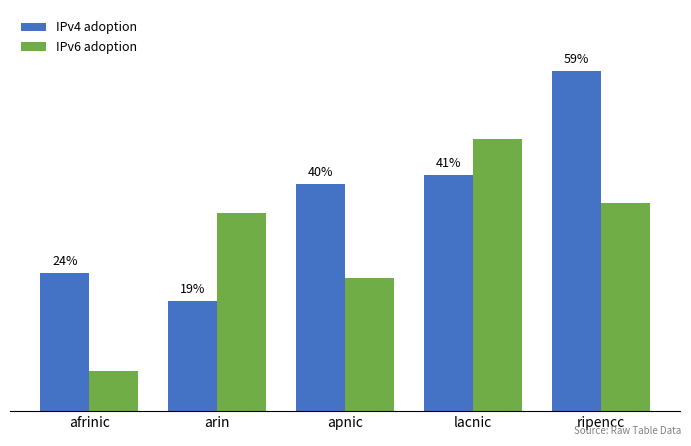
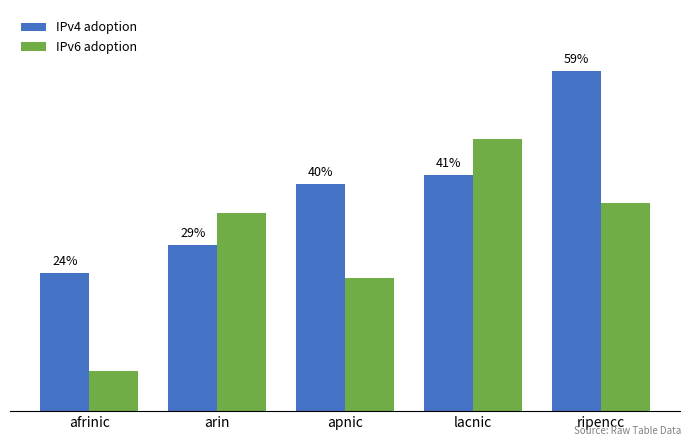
IPv4 adoption, arin: 19% -> 29%
